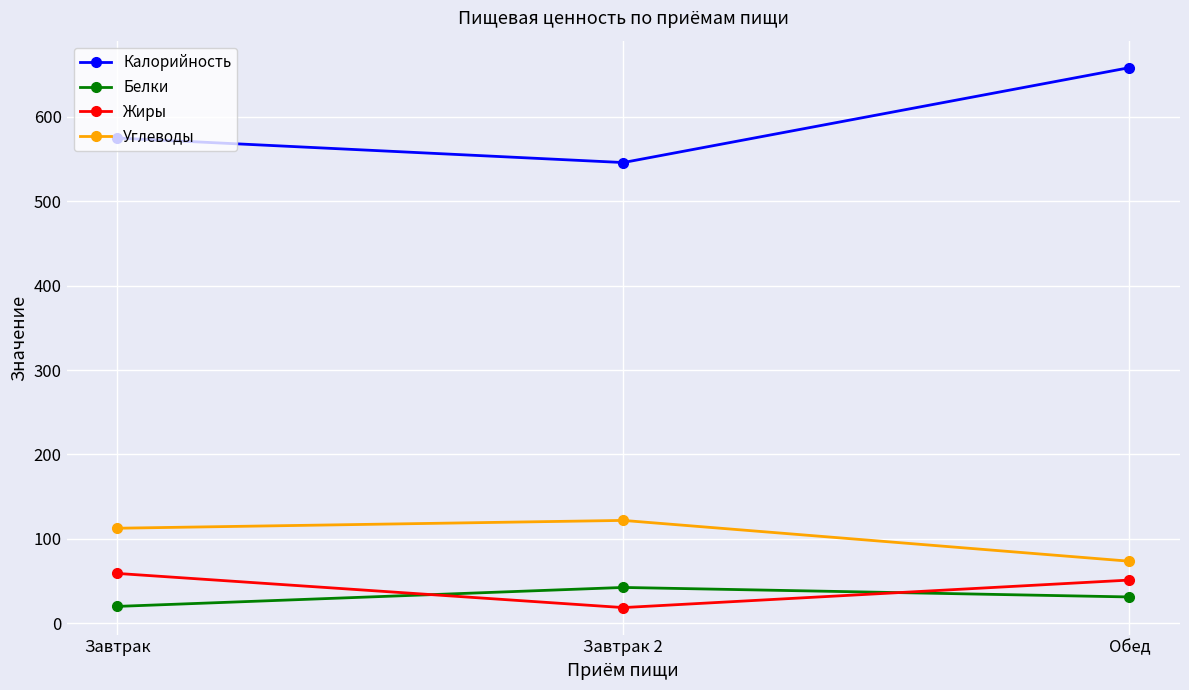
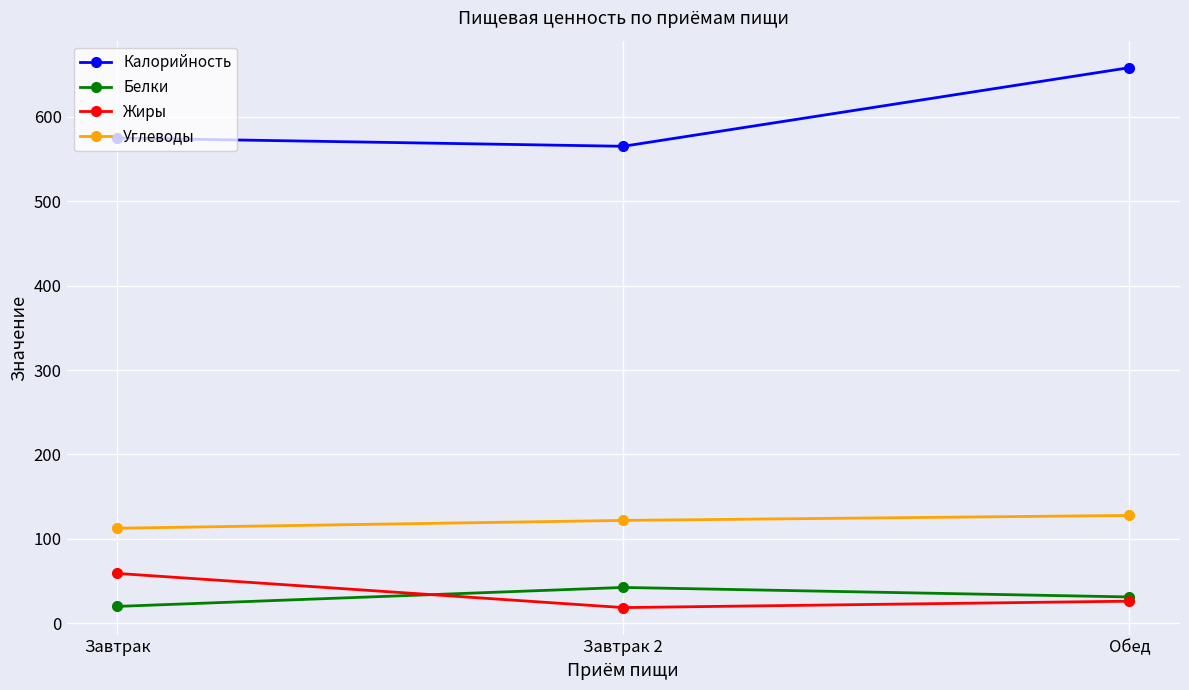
Калорийность, Завтрак 2: 550 -> 560
Жиры, Обед: 50 -> 30
Углеводы, Обед: 70 -> 130
